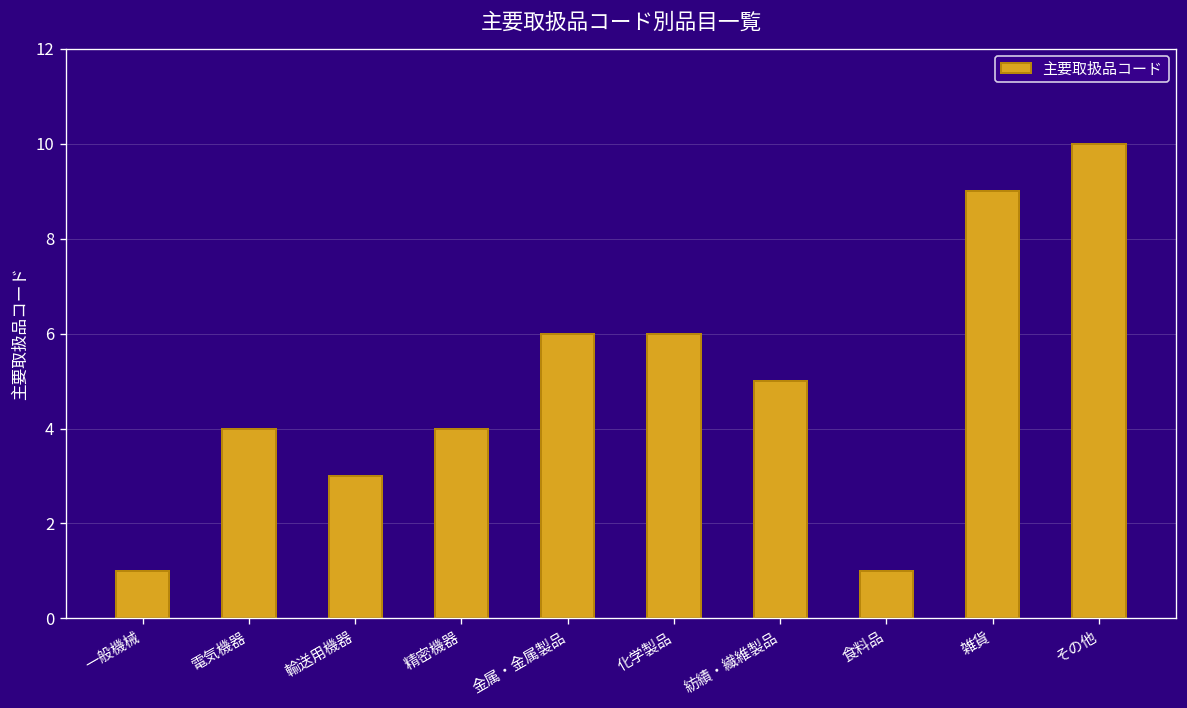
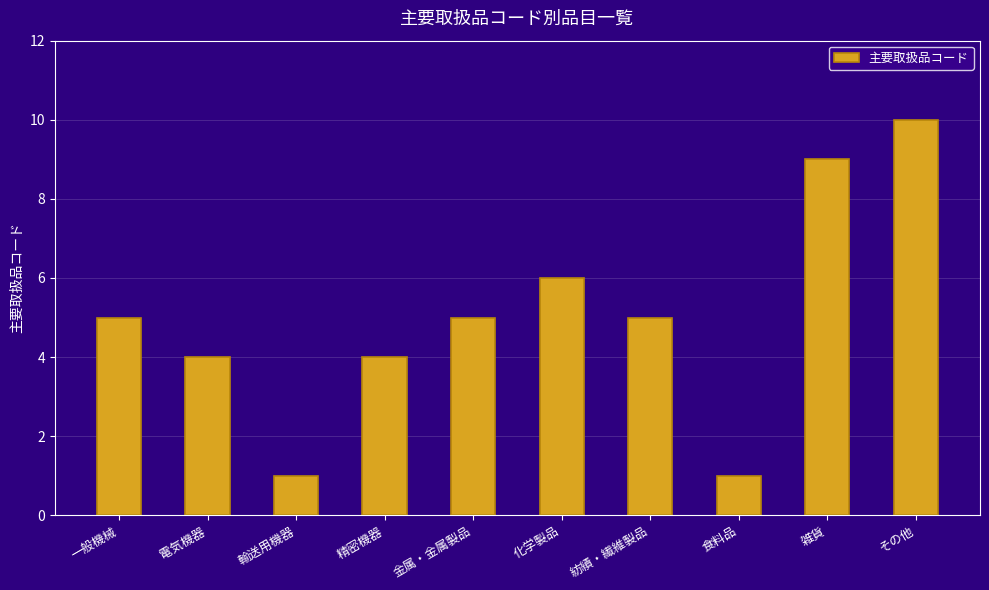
一般機械: 1 -> 5
輸送用機器: 3 -> 1
金属・金属製品: 6 -> 5
